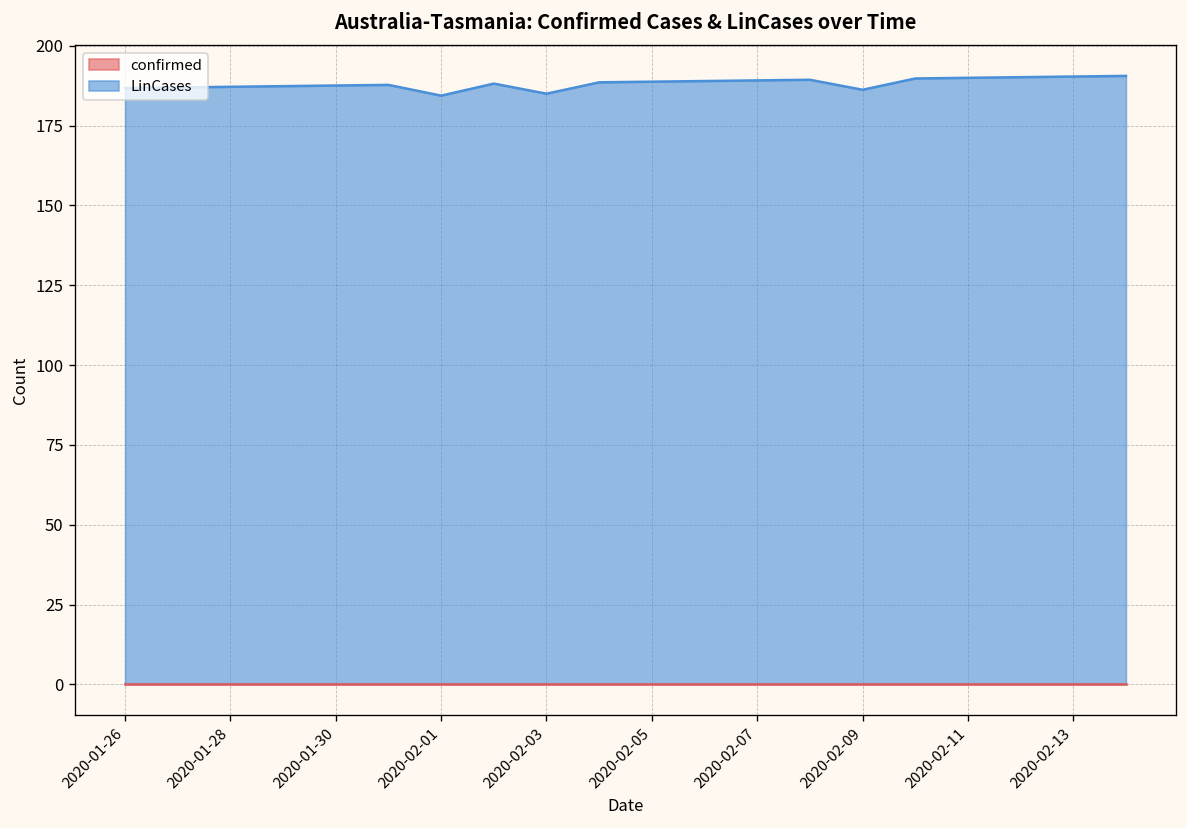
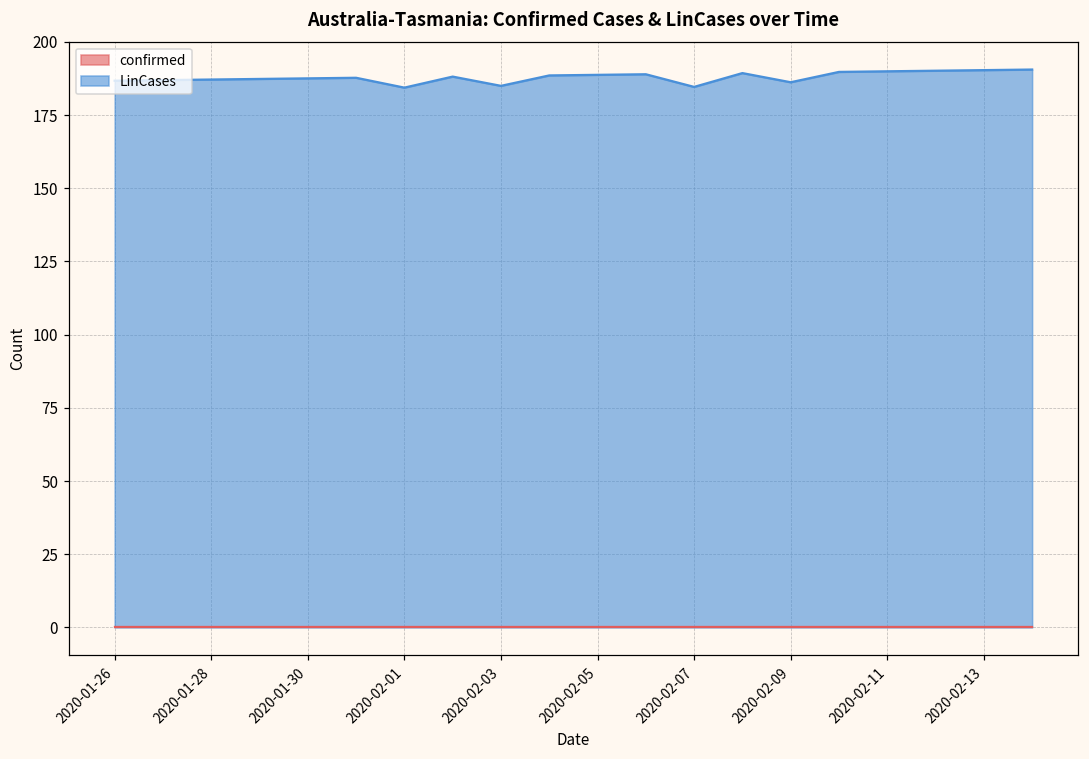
LinCases, 2020-02-07: 189 -> 185
